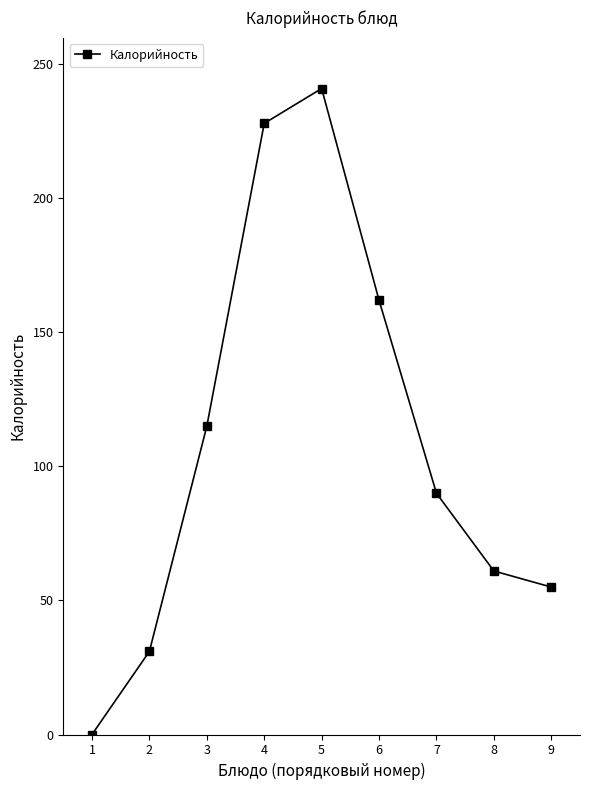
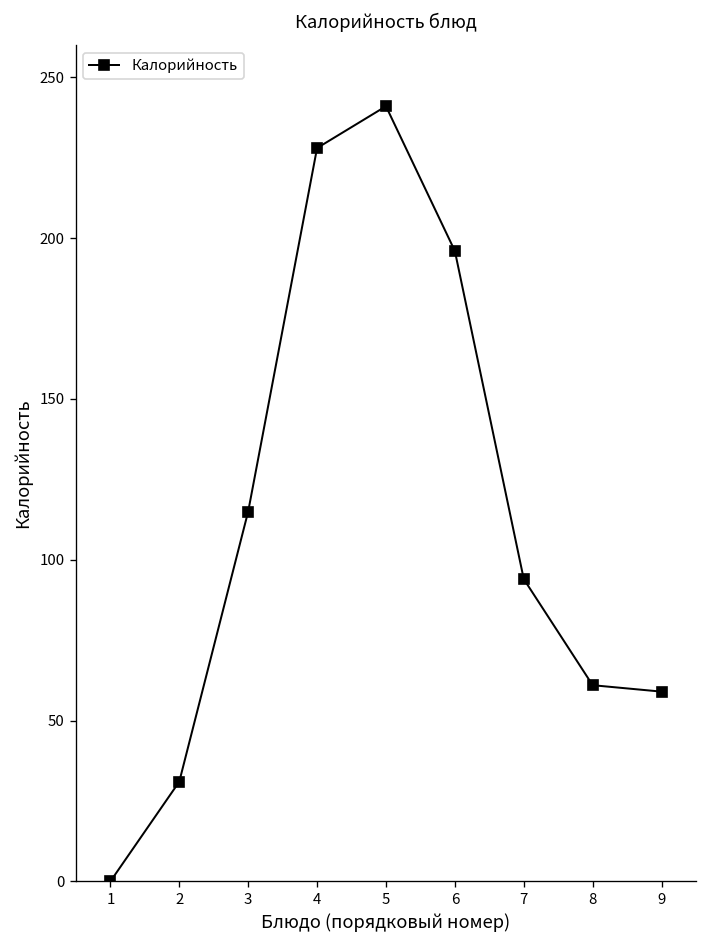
6: 162 -> 196
7: 90 -> 94
9: 55 -> 59
